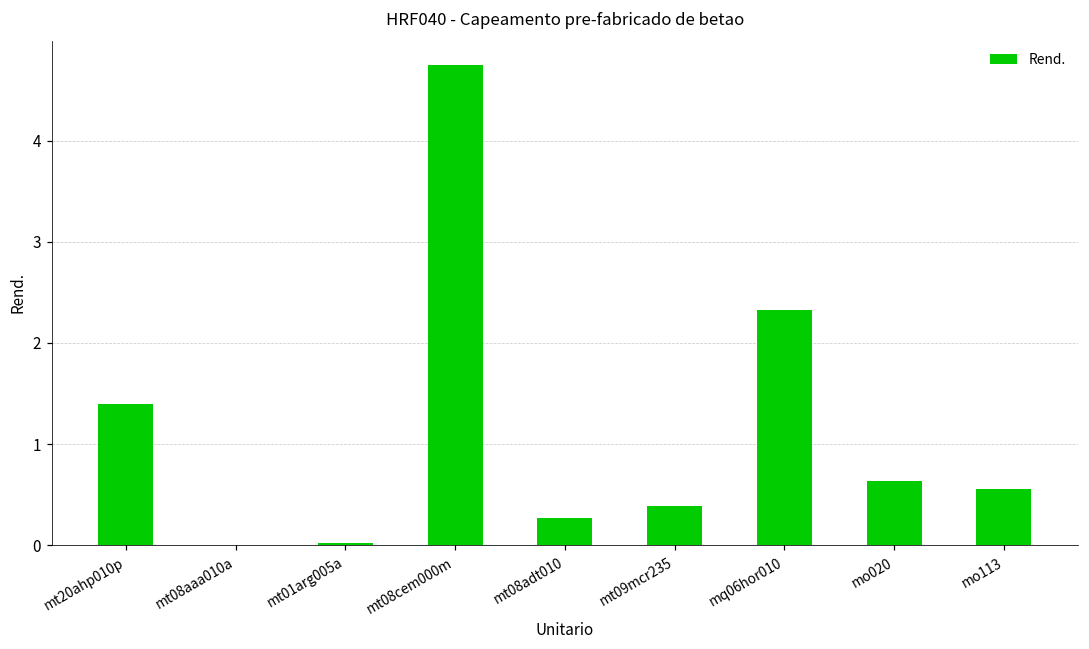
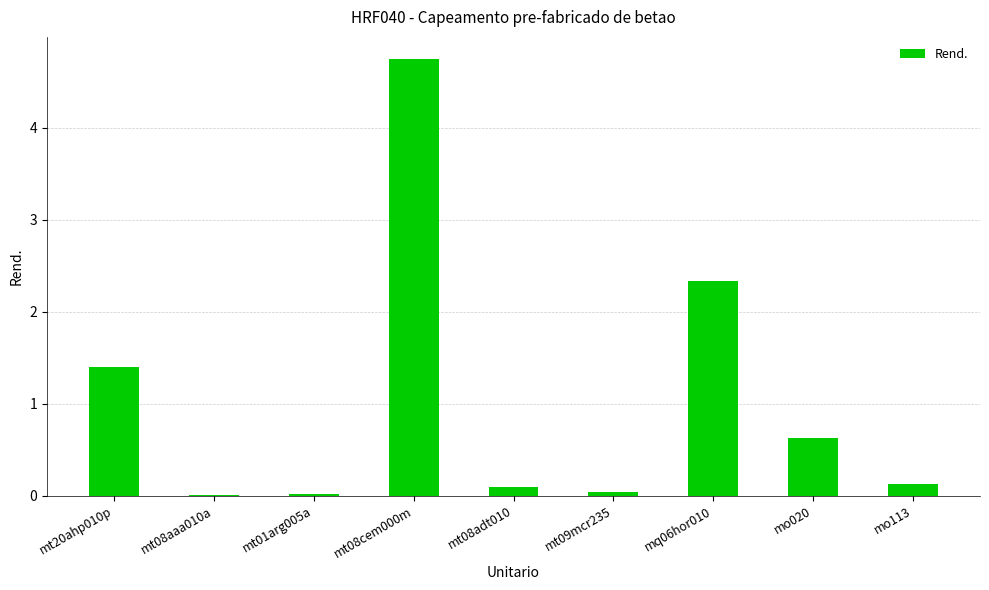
mt08adt010: 0.3 -> 0.1
mt09mcr235: 0.4 -> 0.0
mo113: 0.6 -> 0.1
